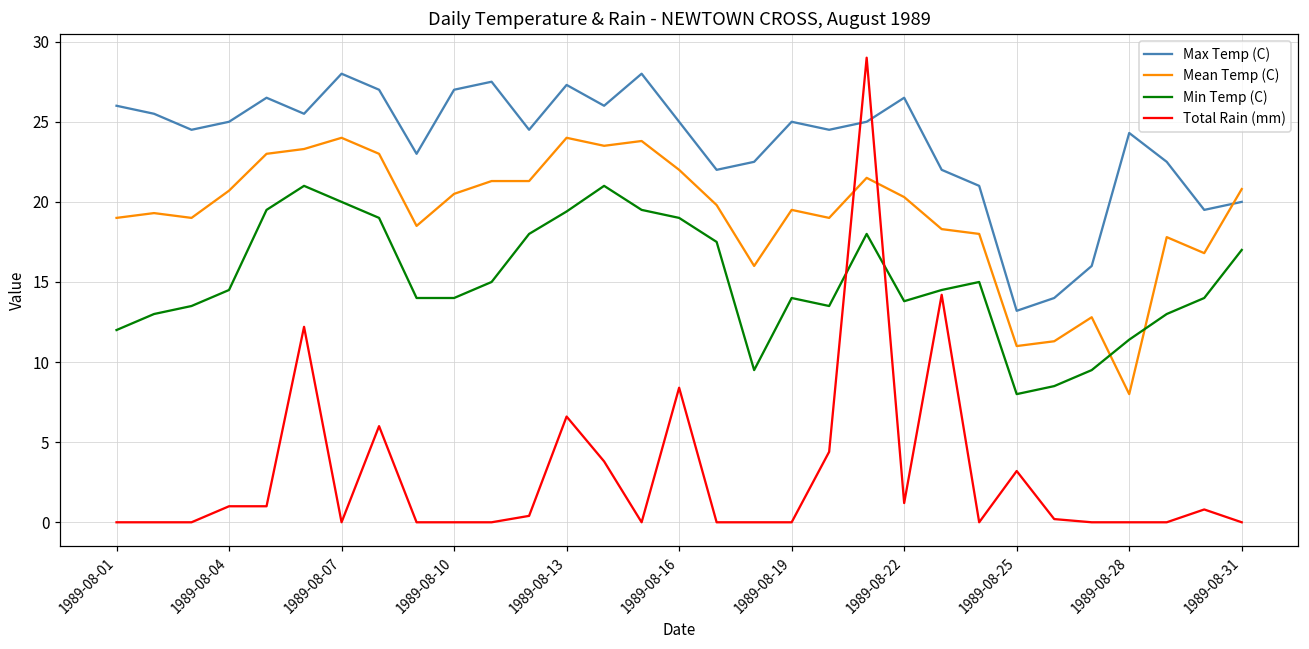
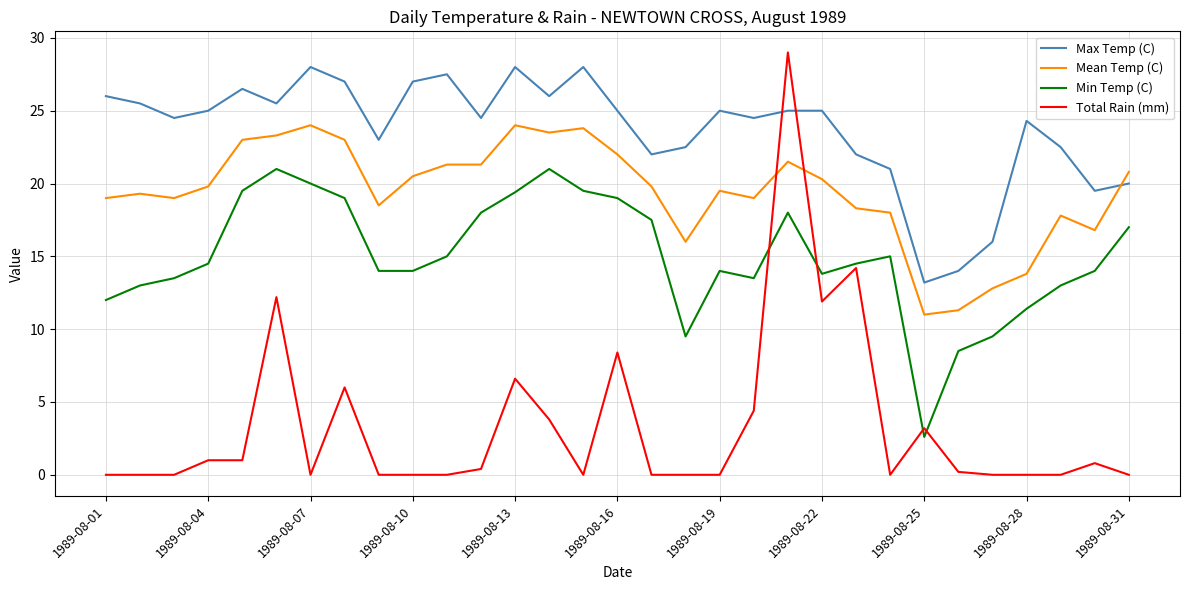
Mean Temp (C), 1989-08-04: 20.7 -> 19.8
Max Temp (C), 1989-08-13: 27.3 -> 28.0
Max Temp (C), 1989-08-22: 26.5 -> 25.0
Total Rain (mm), 1989-08-22: 1.2 -> 11.9
Min Temp (C), 1989-08-25: 8.0 -> 2.6
Mean Temp (C), 1989-08-28: 8.0 -> 13.8
